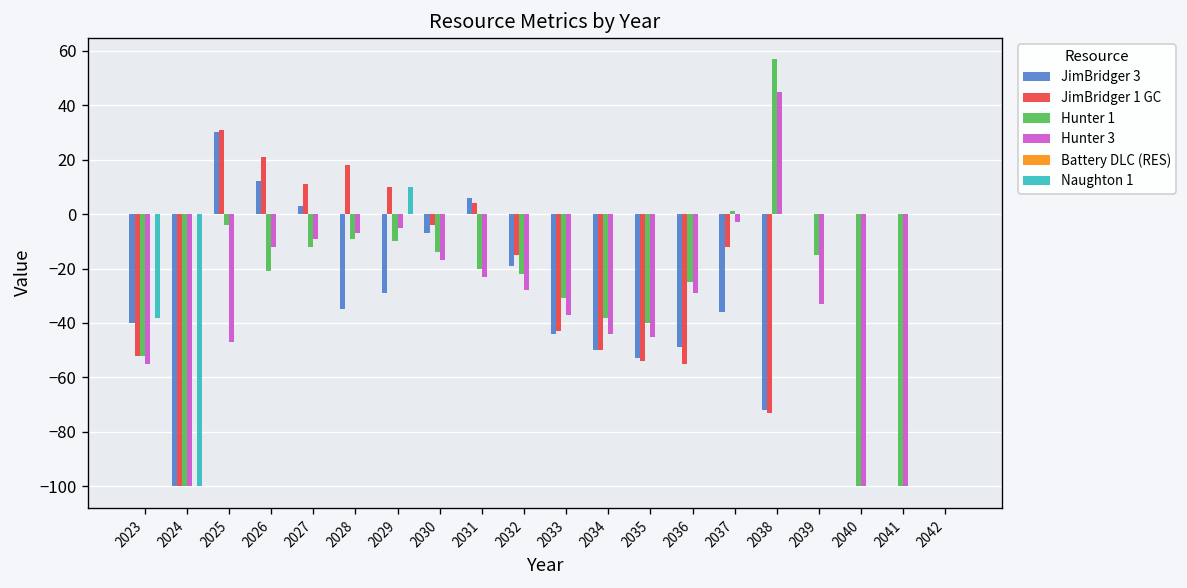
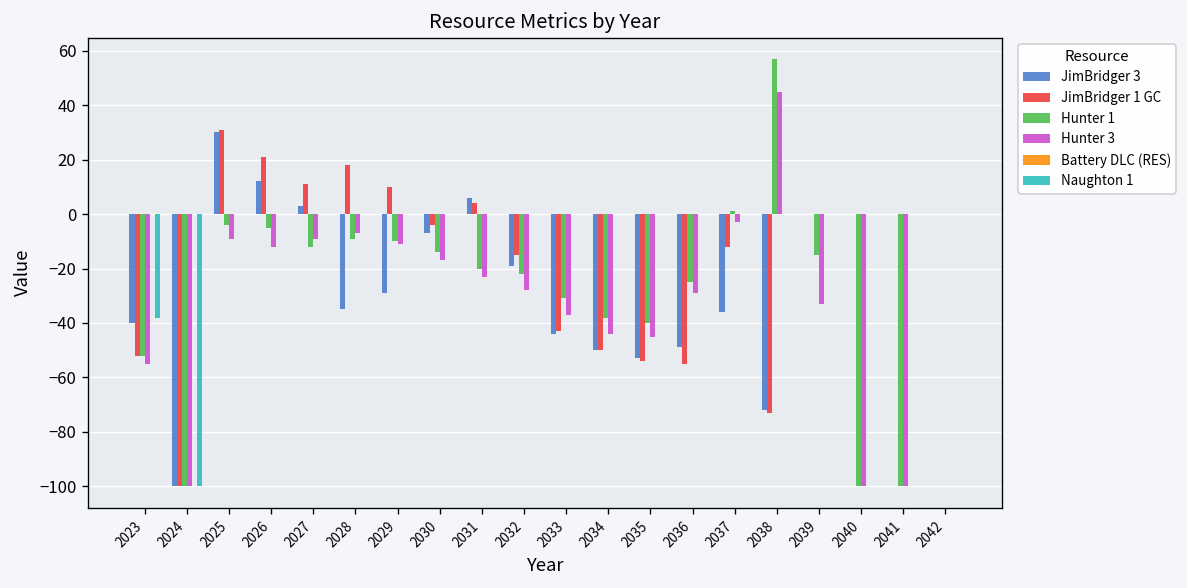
Hunter 3, 2025: -47 -> -9
Hunter 1, 2026: -21 -> -5
Hunter 3, 2029: -5 -> -11
Naughton 1, 2029: 10 -> 0
